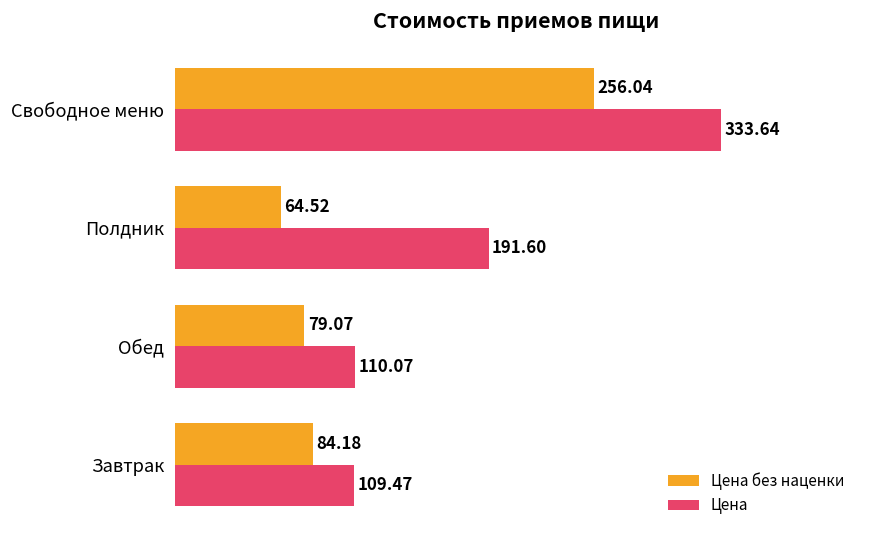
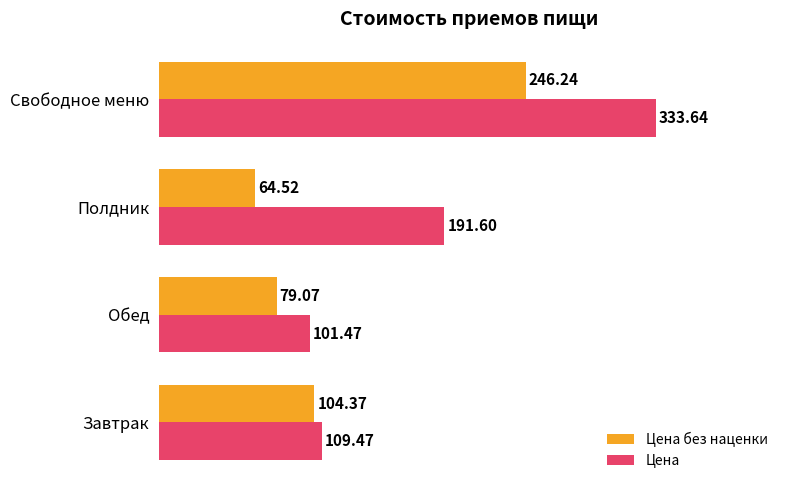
Цена без наценки, Свободное меню: 256.04 -> 246.24
Цена, Обед: 110.07 -> 101.47
Цена без наценки, Завтрак: 84.18 -> 104.37
